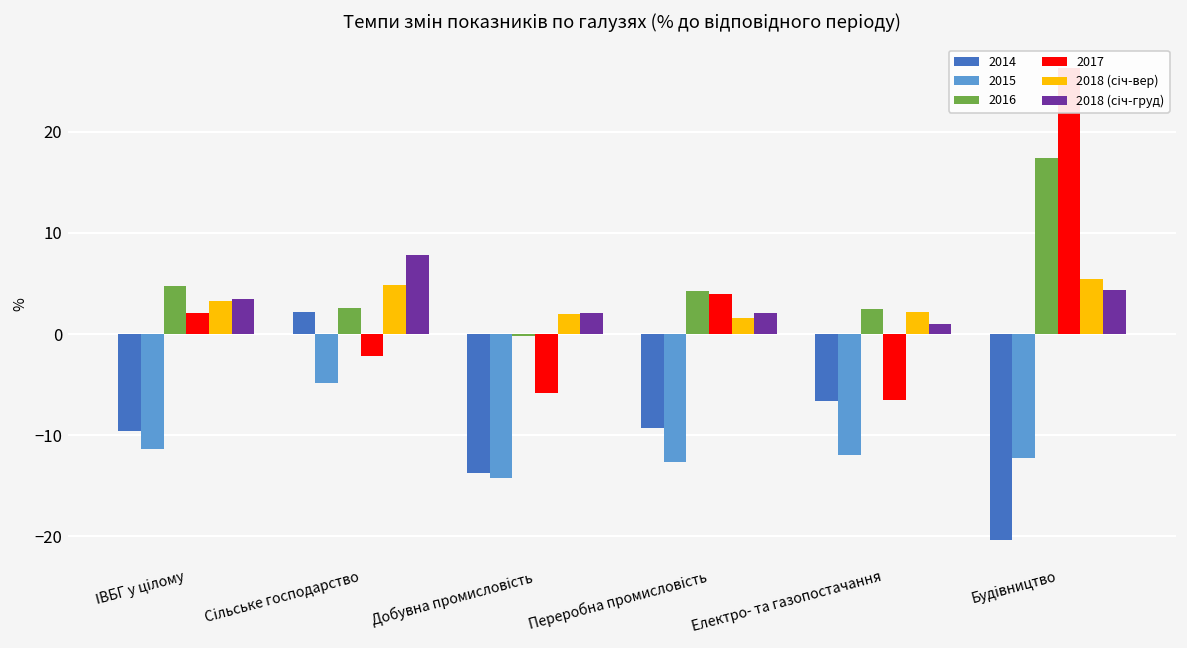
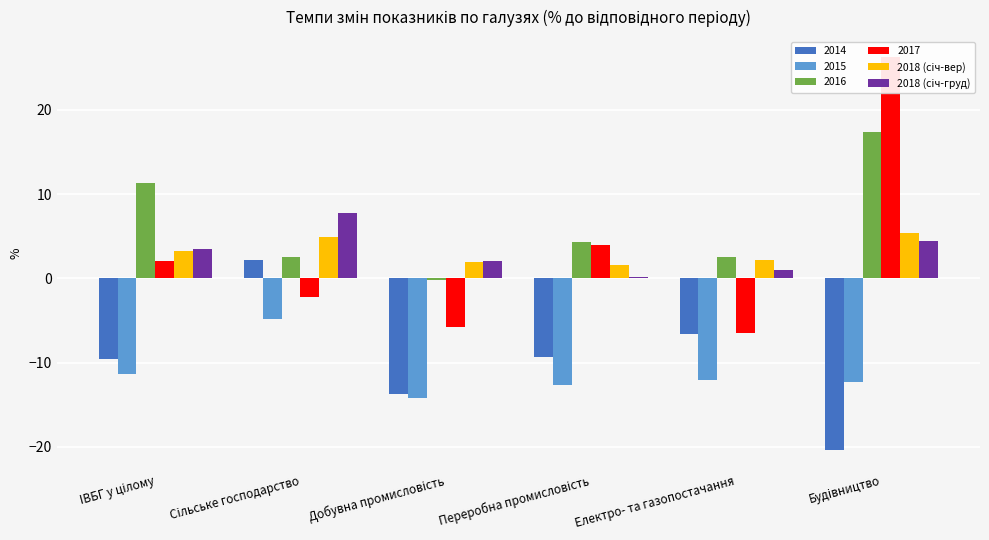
2016, ІВБГ у цілому: 5 -> 11
2018 (січ-груд), Переробна промисловість: 2 -> 0
